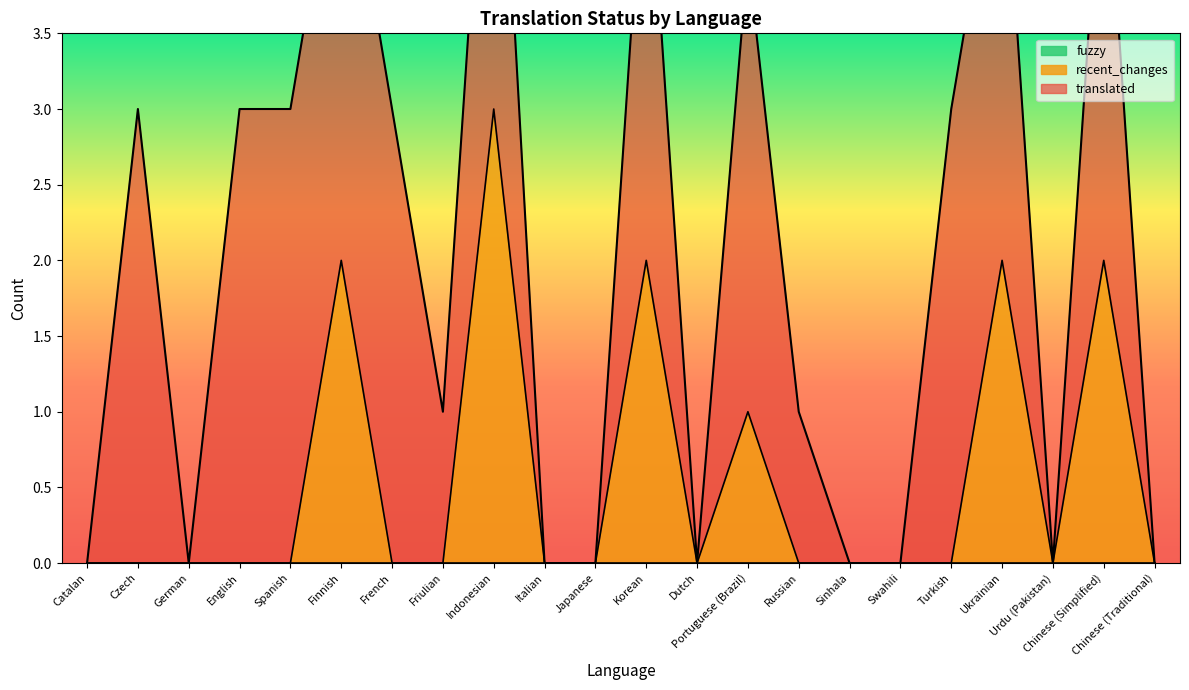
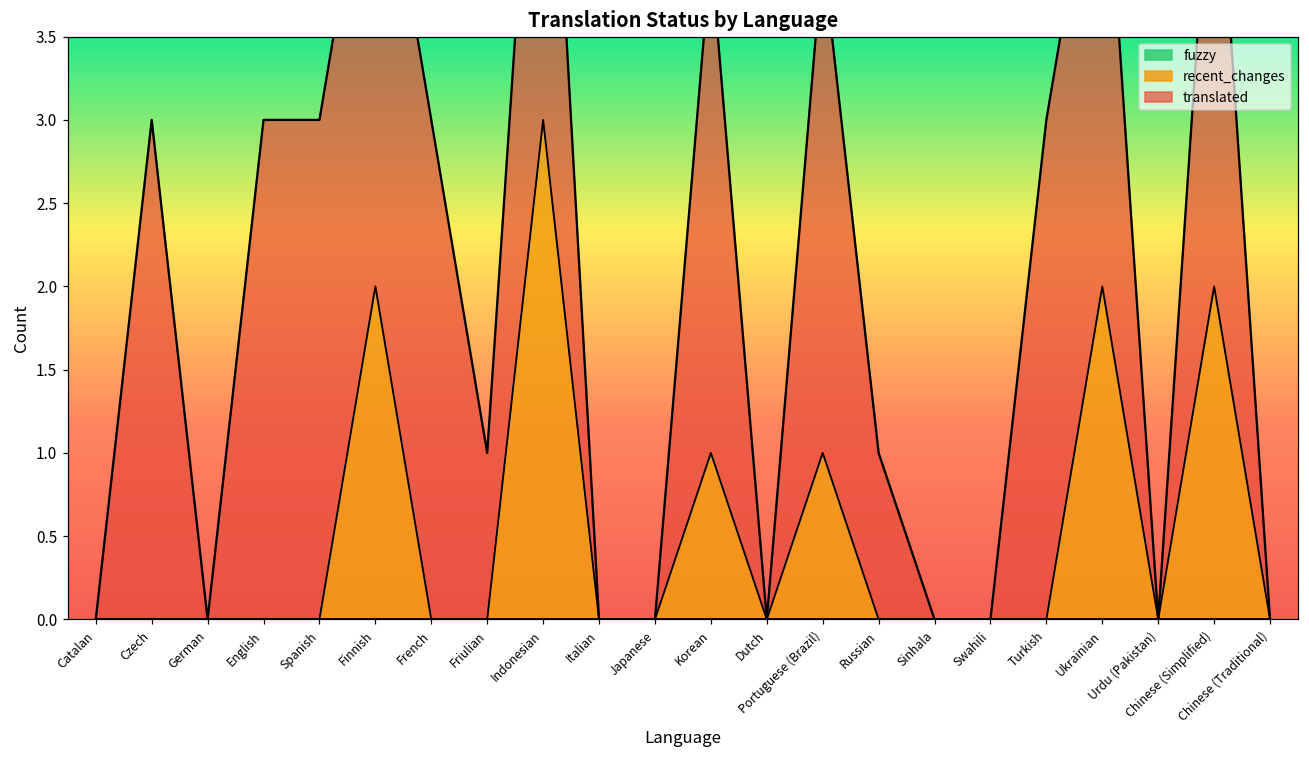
recent_changes, Korean: 2 -> 1
